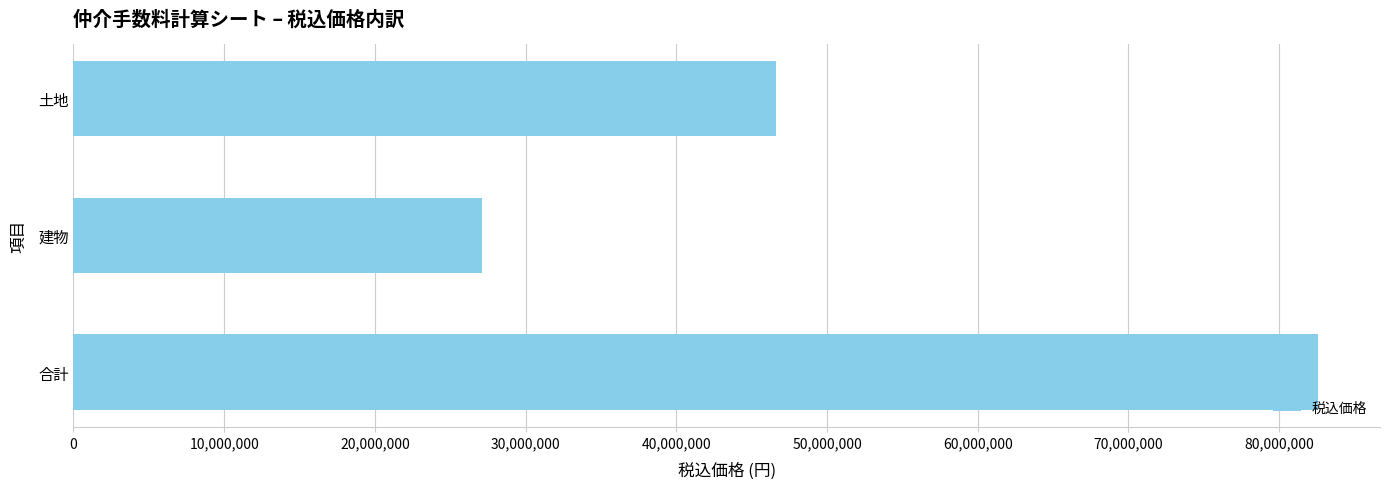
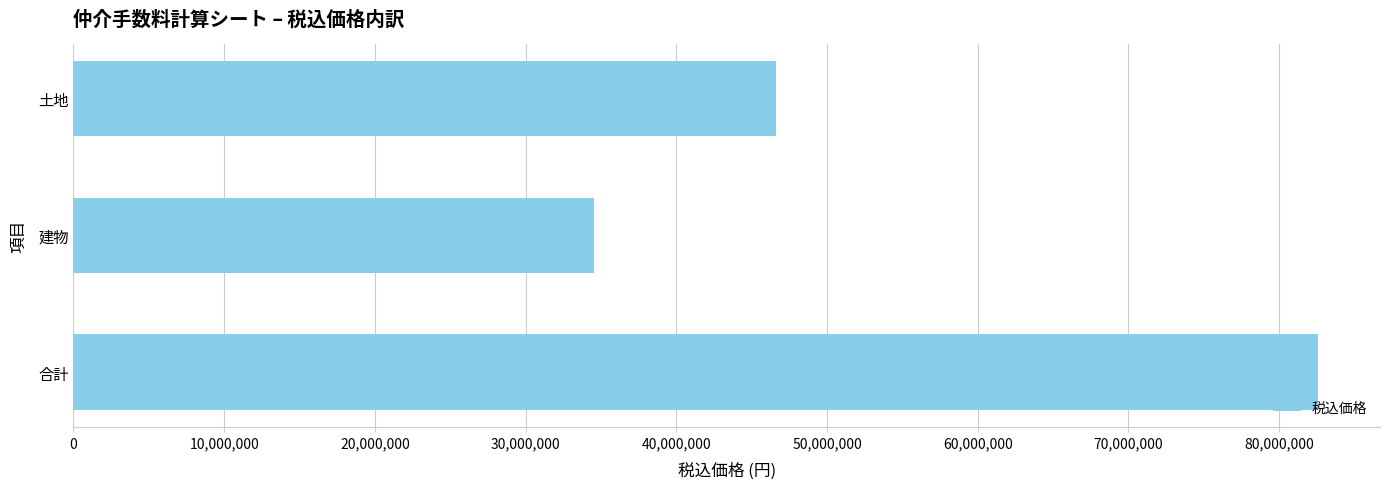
建物: 27,100,000 -> 34,600,000
